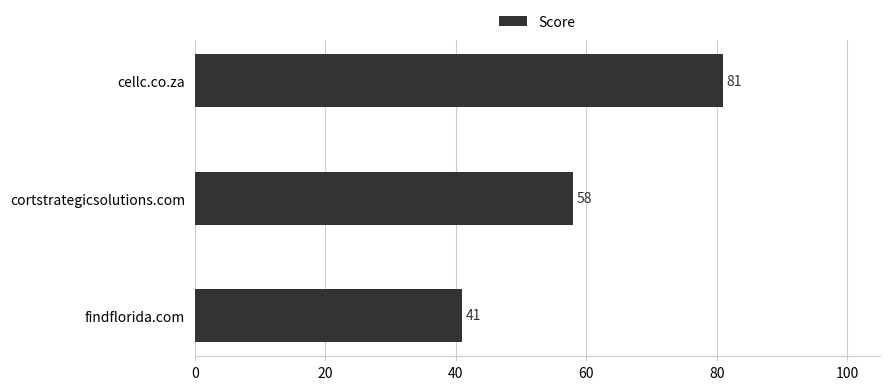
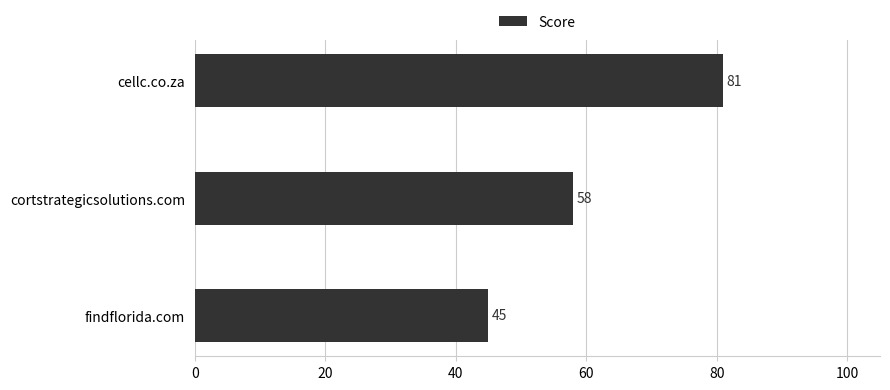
findflorida.com: 41 -> 45
